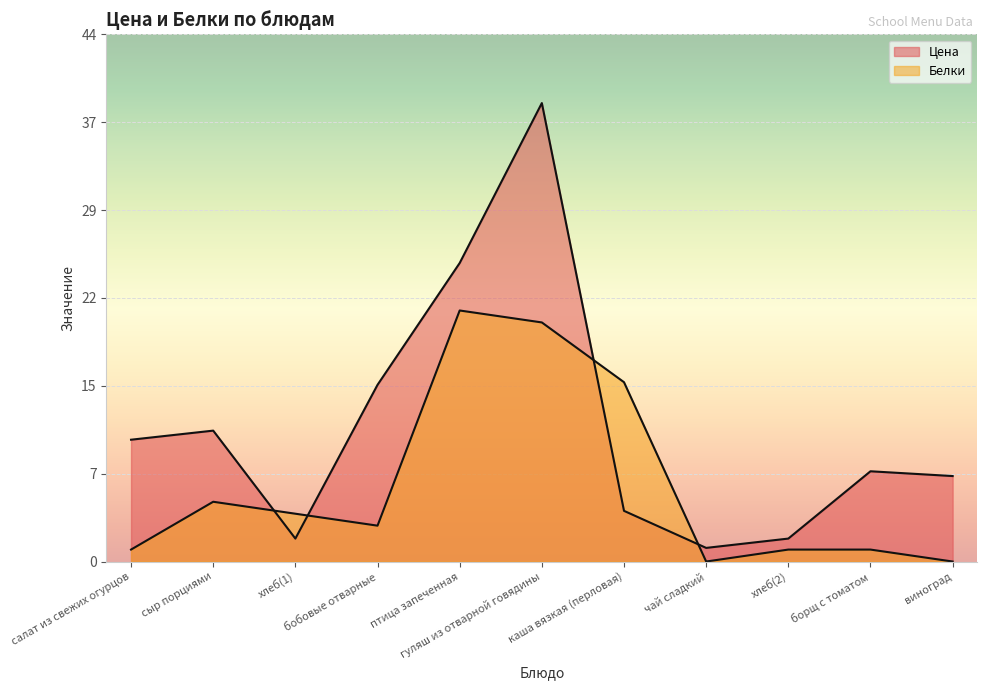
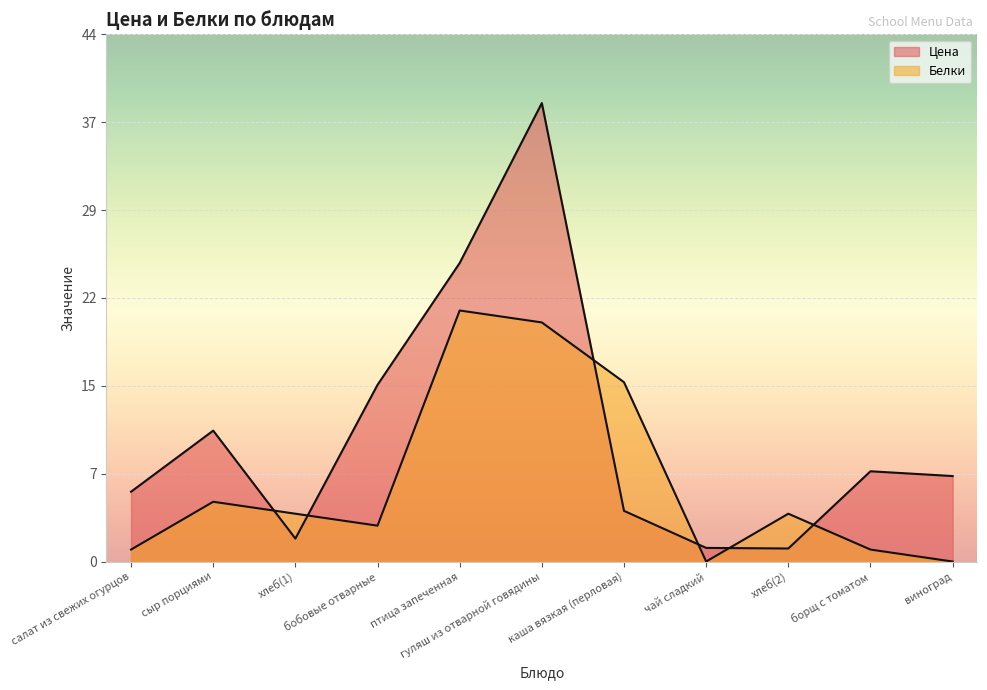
Цена, салат из свежих огурцов: 10.2 -> 5.8
Цена, хлеб(2): 1.9 -> 1.1
Белки, хлеб(2): 1 -> 4
